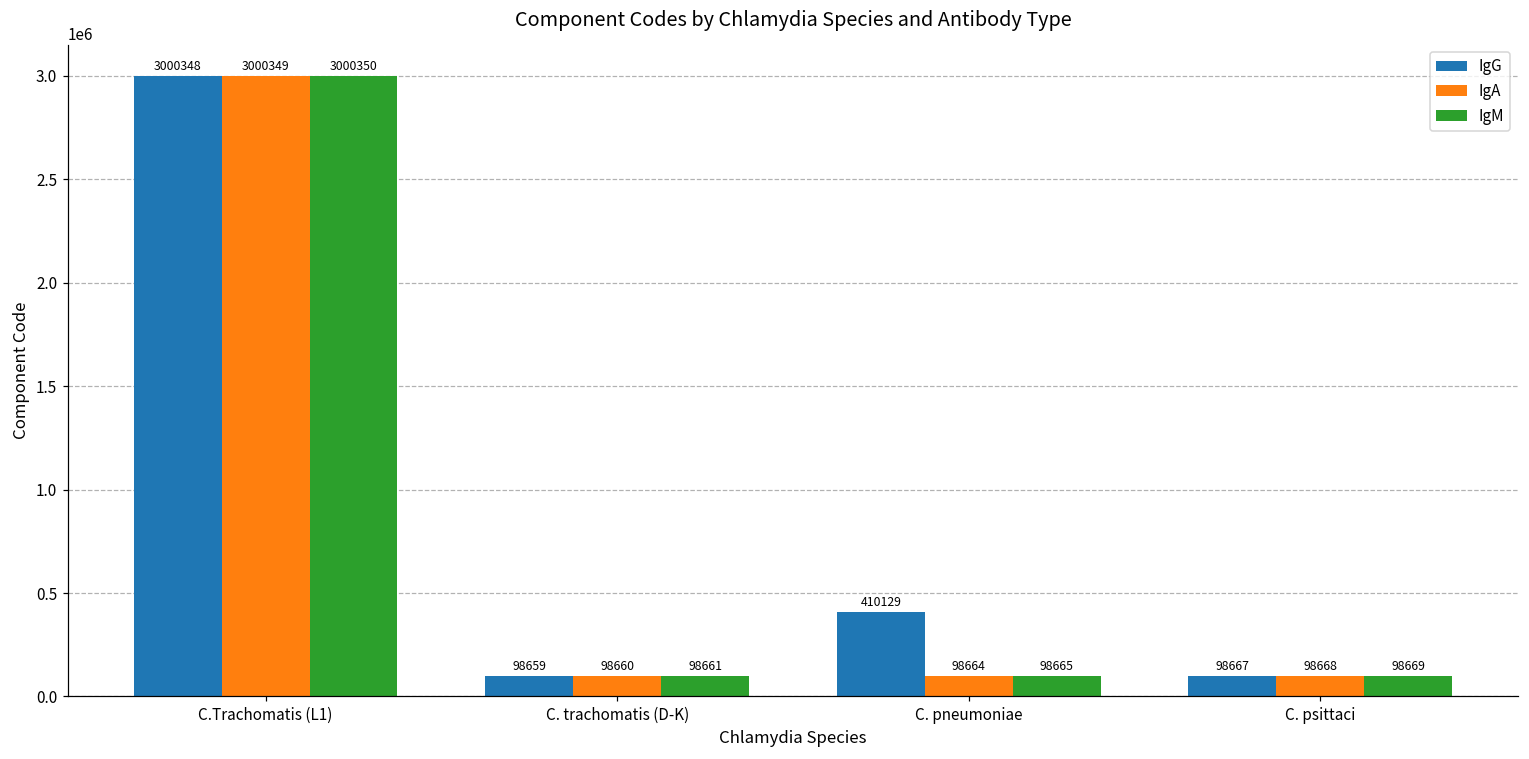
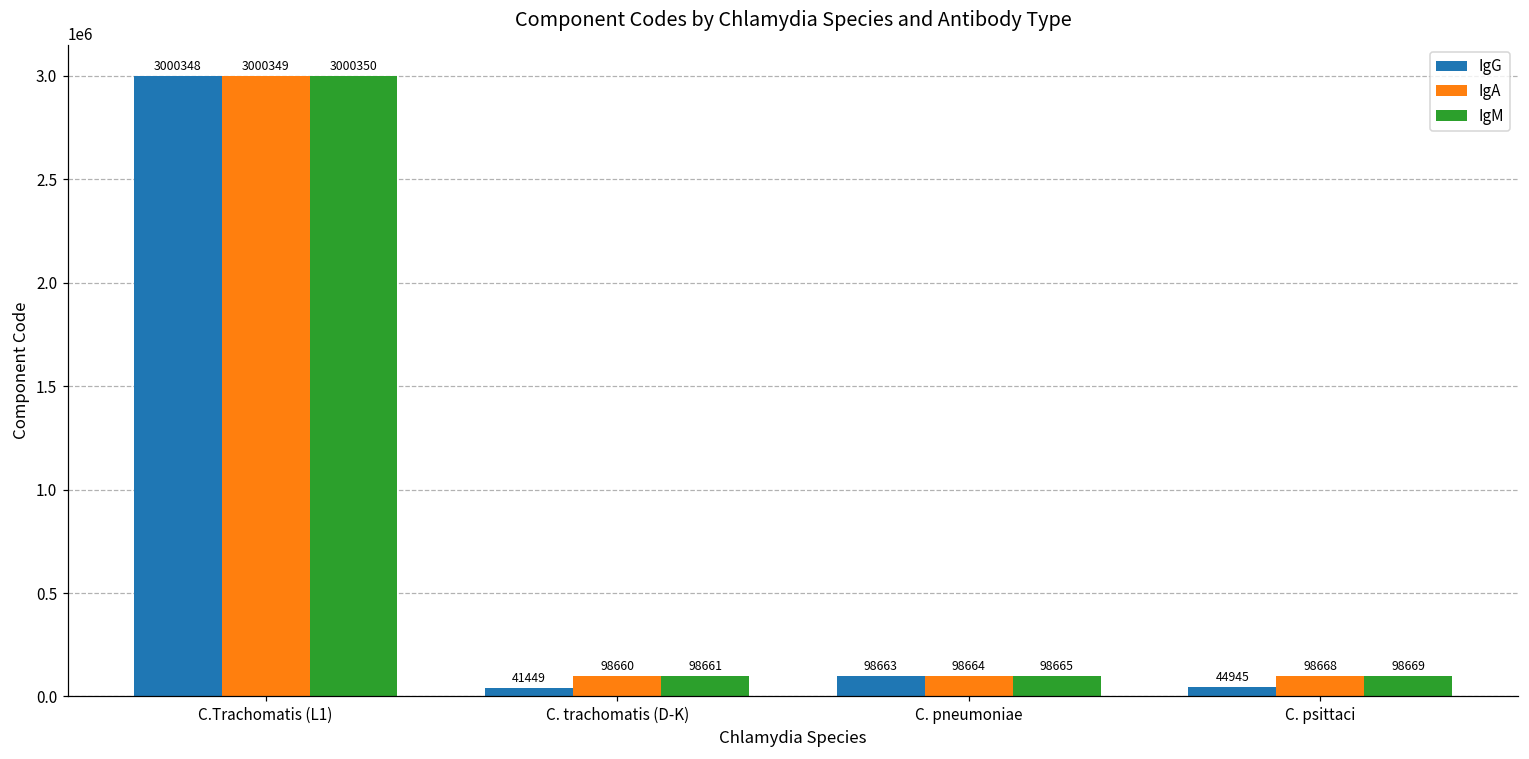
IgG, C. trachomatis (D-K): 98659 -> 41449
IgG, C. pneumoniae: 410129 -> 98663
IgG, C. psittaci: 98667 -> 44945
